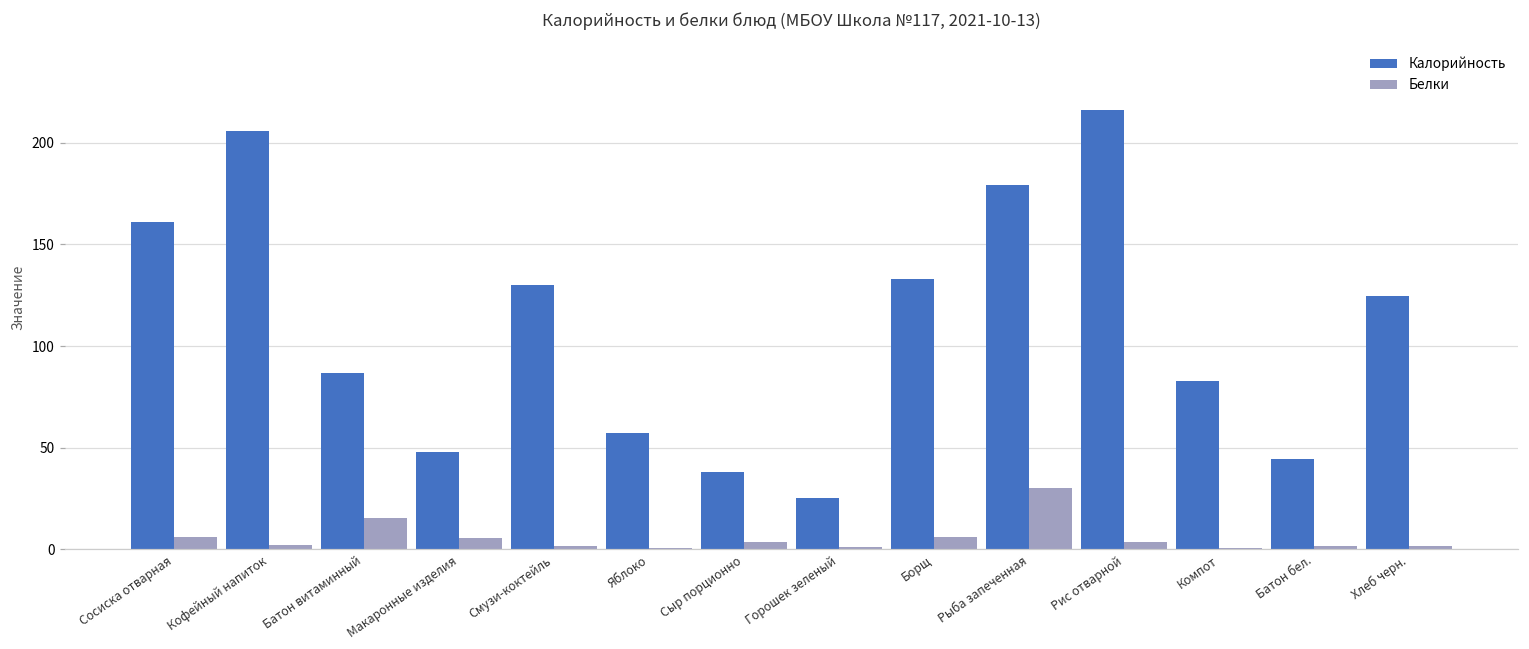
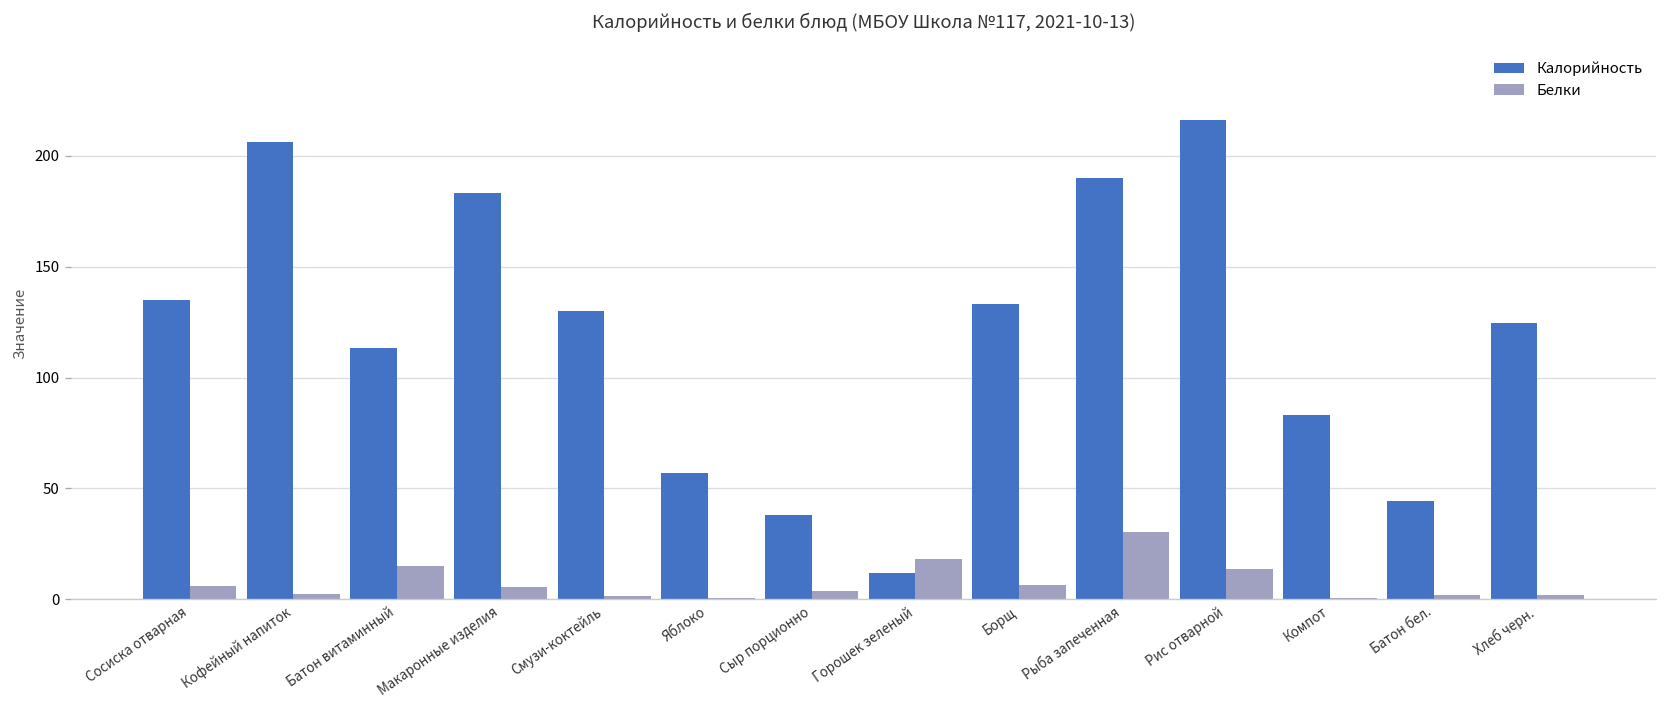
Калорийность, Сосиска отварная: 161 -> 135
Калорийность, Батон витаминный: 87 -> 113
Калорийность, Макаронные изделия: 48 -> 183
Калорийность, Горошек зеленый: 25 -> 12
Белки, Горошек зеленый: 1 -> 18
Калорийность, Рыба запеченная: 179 -> 190
Белки, Рис отварной: 4 -> 14
